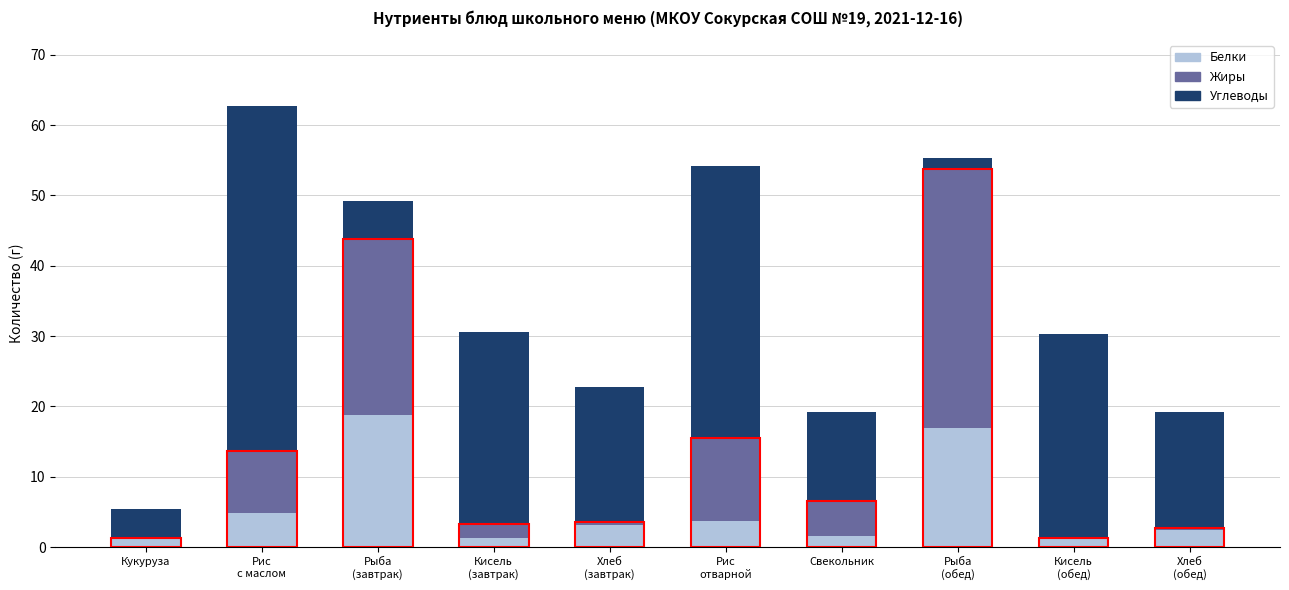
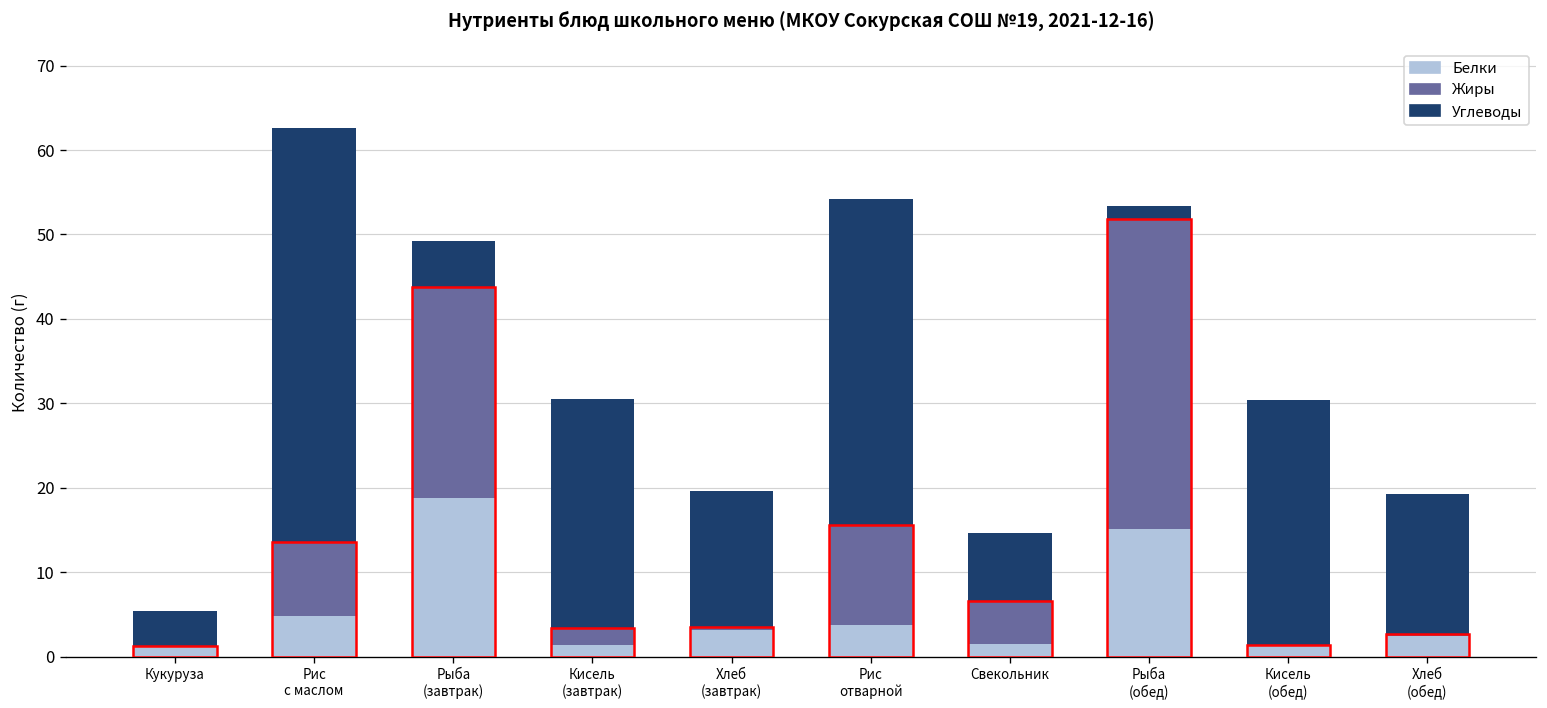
Углеводы, Хлеб (завтрак): 19 -> 16
Углеводы, Свекольник: 13 -> 8
Белки, Рыба (обед): 17 -> 15
